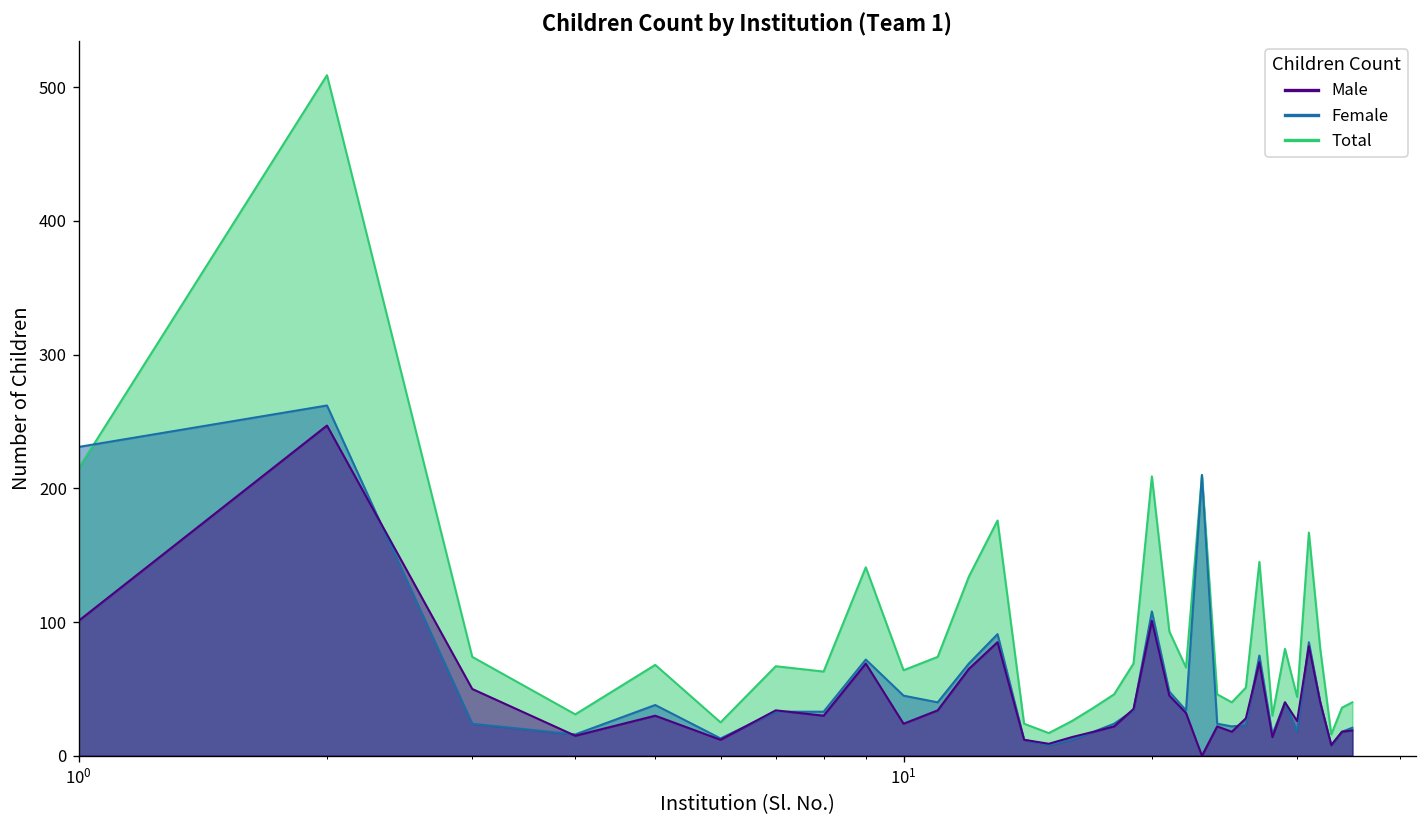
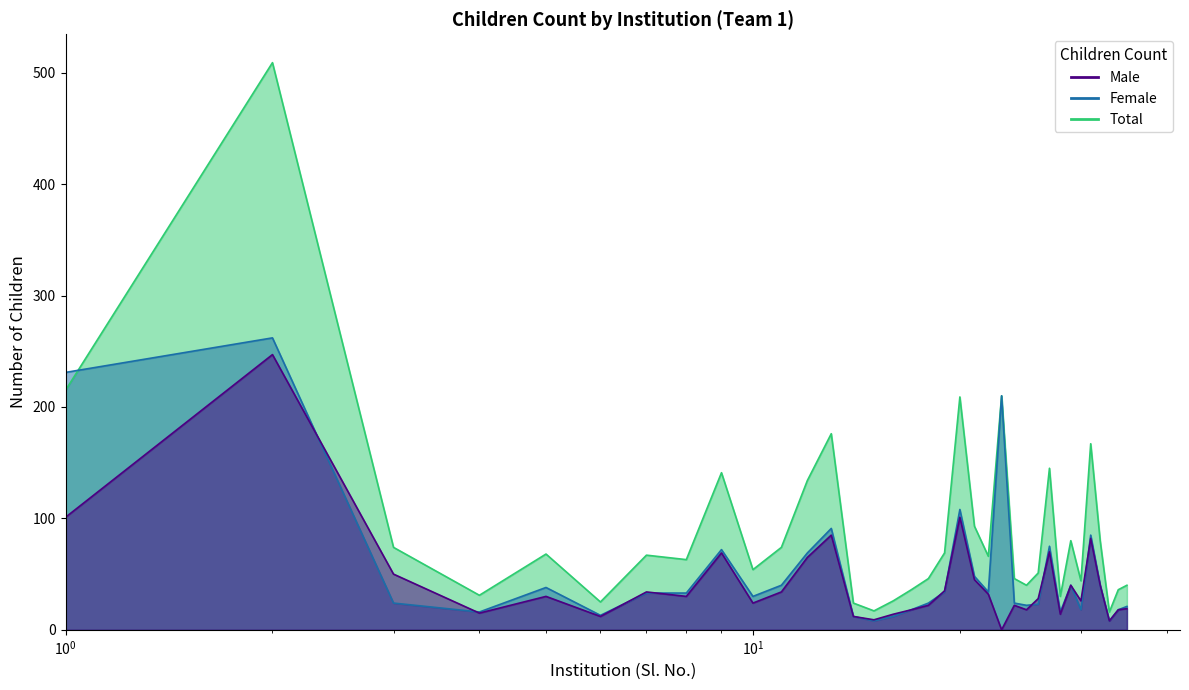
Total, 10^1: 64 -> 54
Female, 10^1: 45 -> 30
